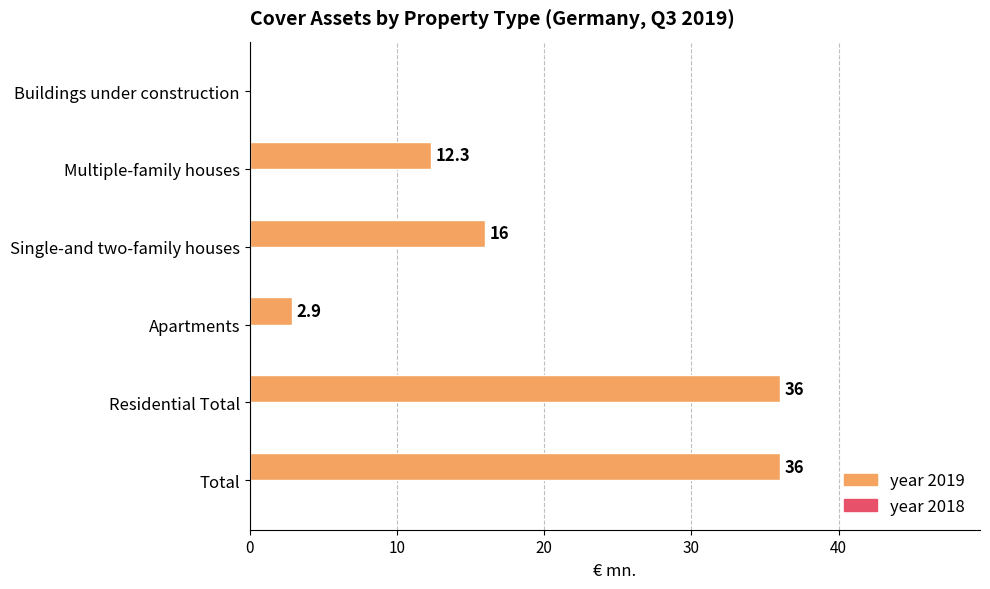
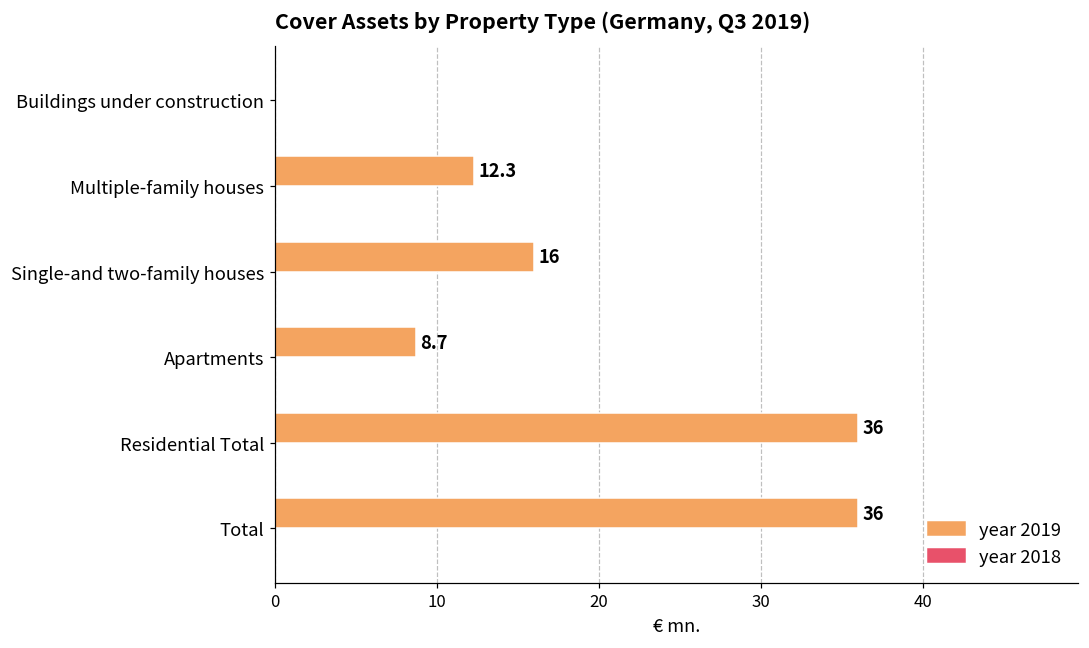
year 2019, Apartments: 2.9 -> 8.7
